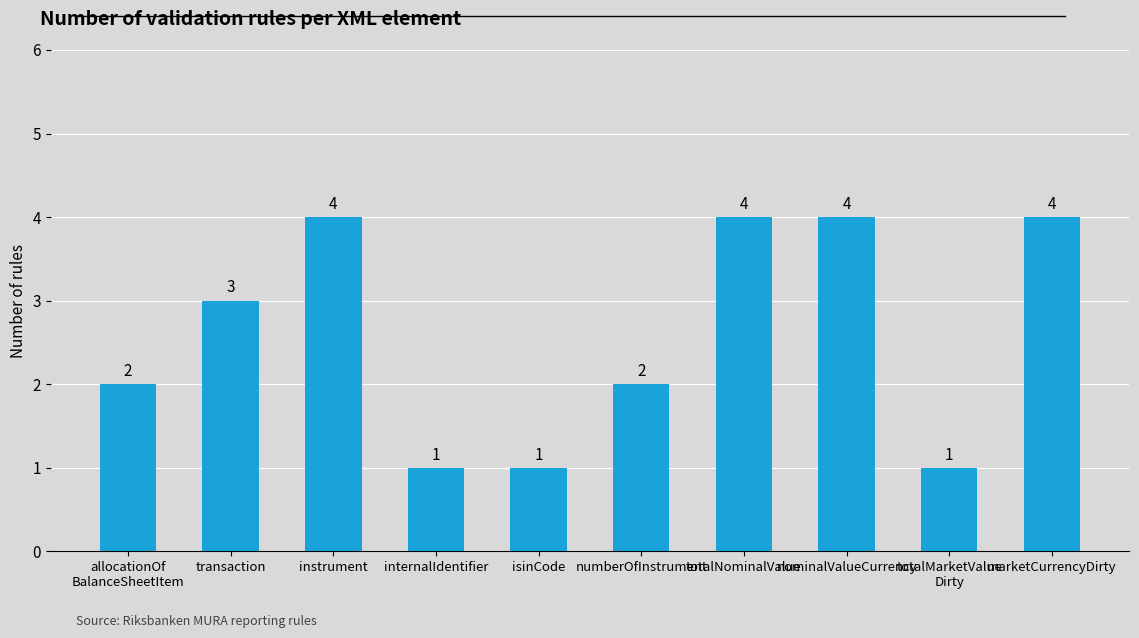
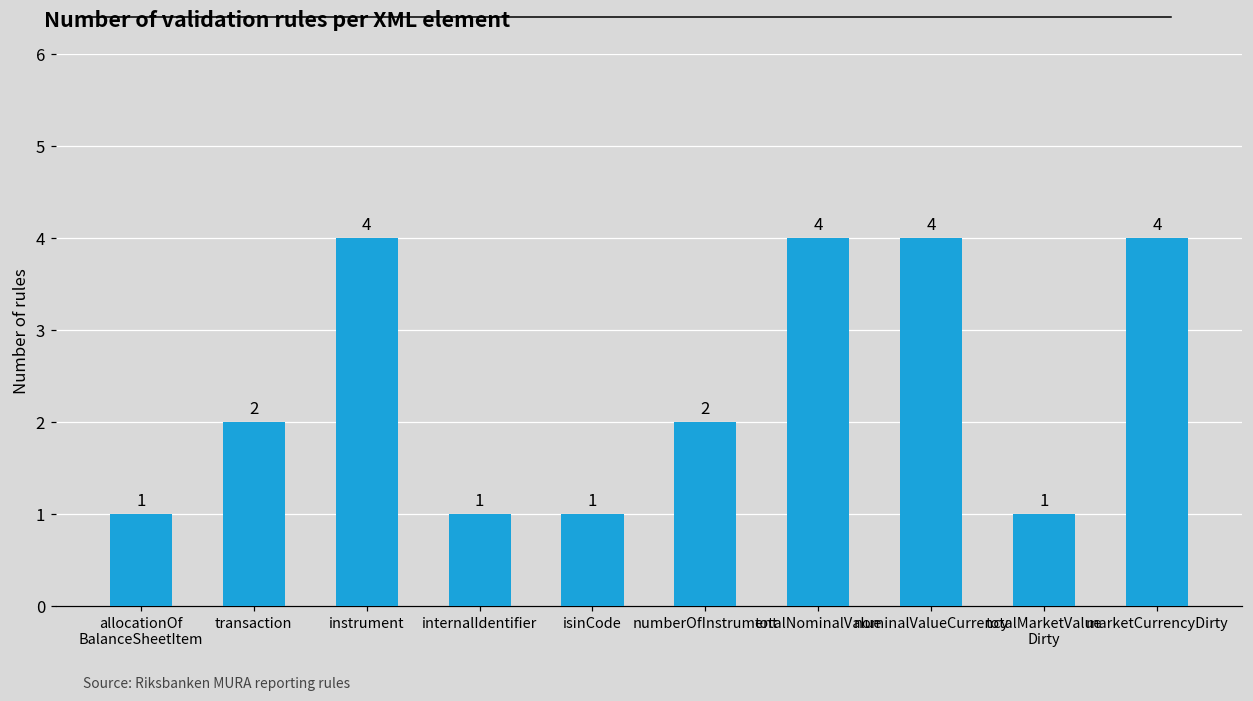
allocationOf BalanceSheetItem: 2 -> 1
transaction: 3 -> 2
